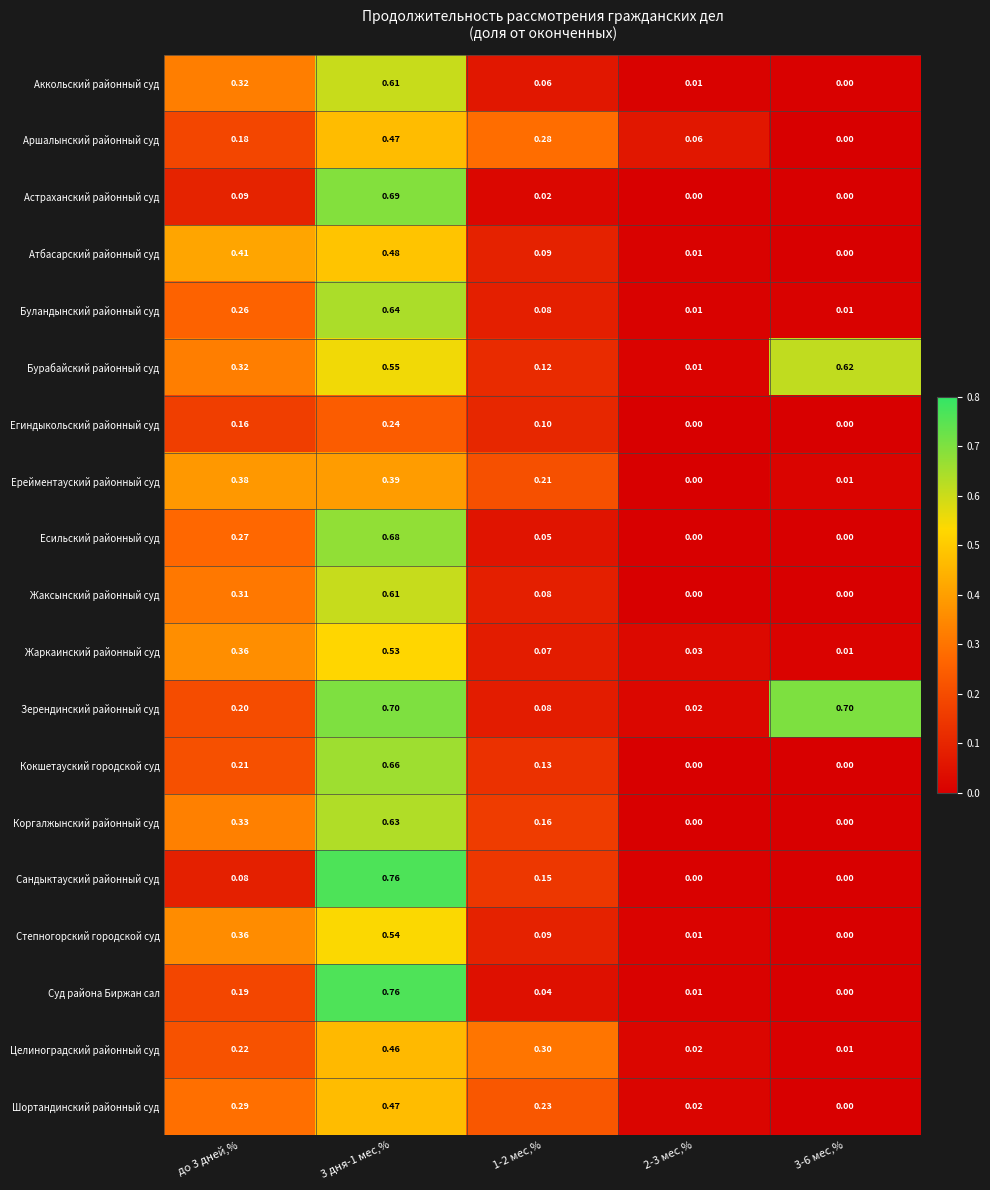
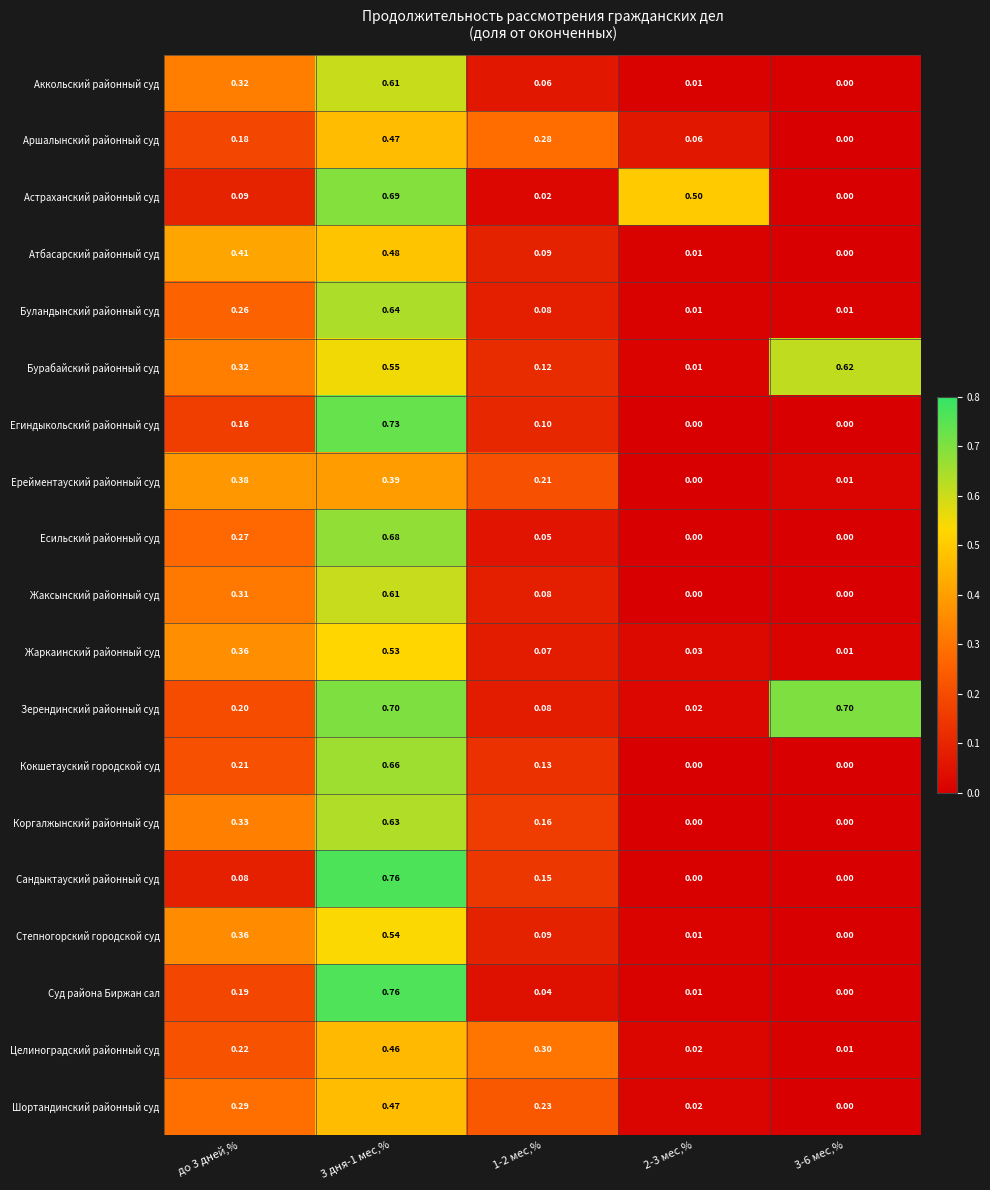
Астраханский районный суд, 2-3 мес,%: 0.00 -> 0.50
Егиндыкольский районный суд, 3 дня-1 мес,%: 0.24 -> 0.73
